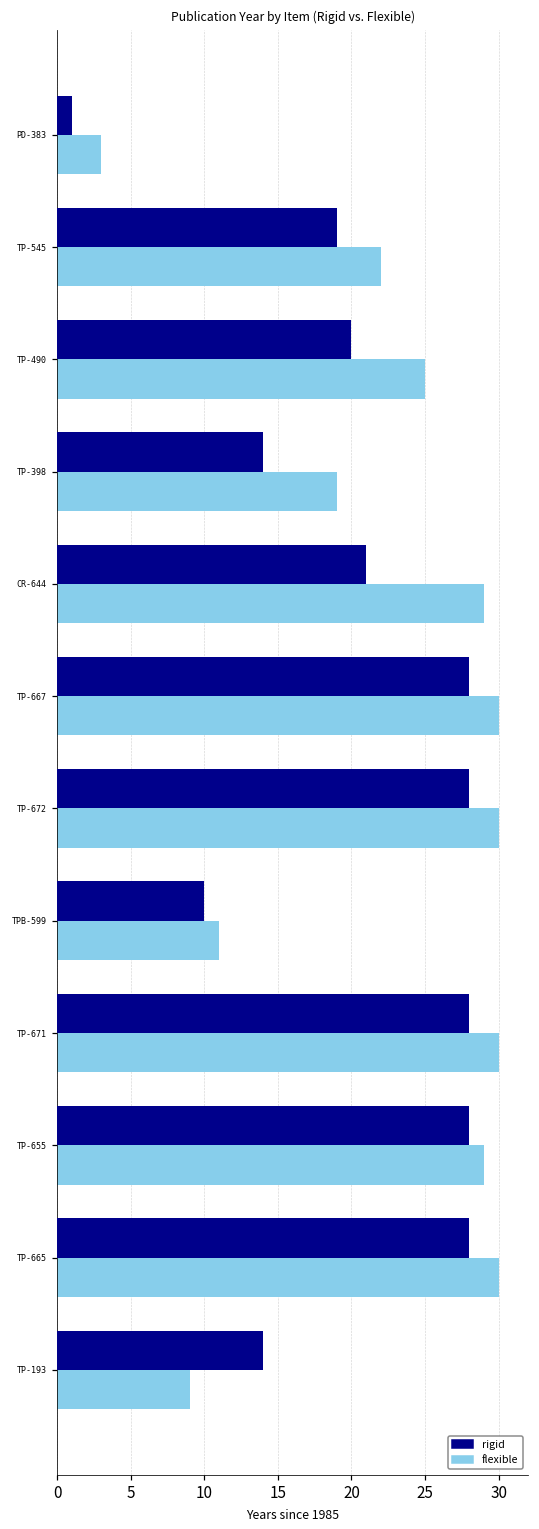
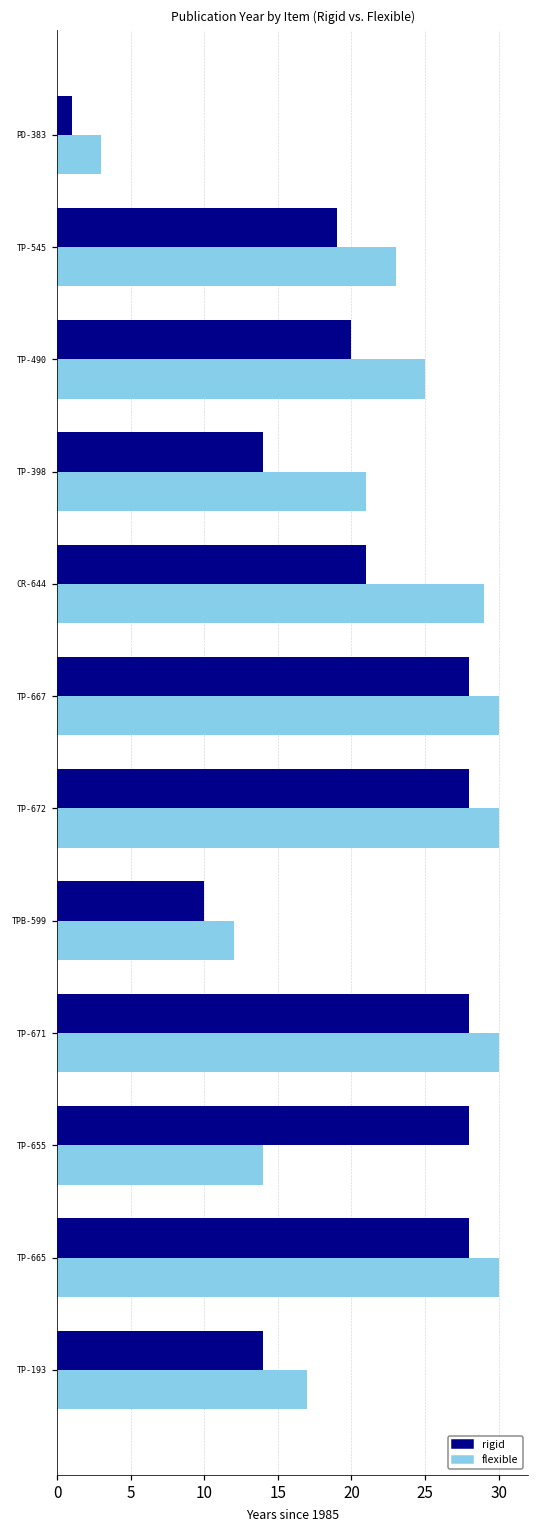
flexible, TP-545: 22.0 -> 23.0
flexible, TP-398: 19.0 -> 21.0
flexible, TPB-599: 11.0 -> 12.0
flexible, TP-655: 29.0 -> 14.0
flexible, TP-193: 9.0 -> 17.0
